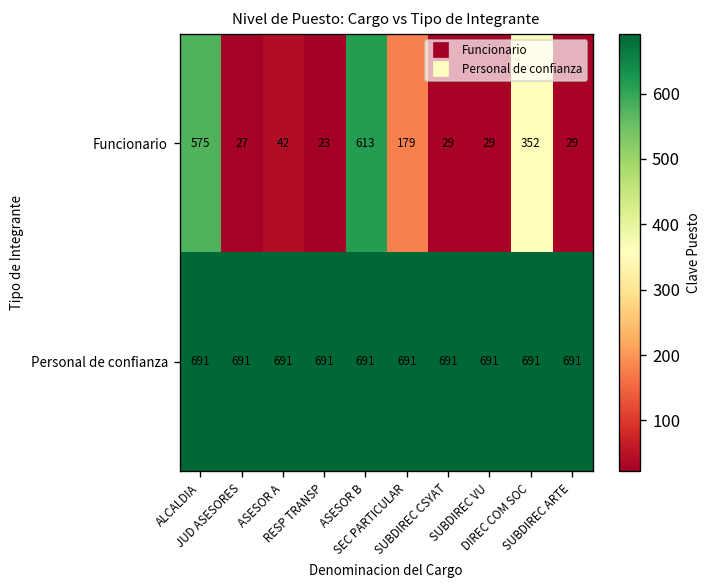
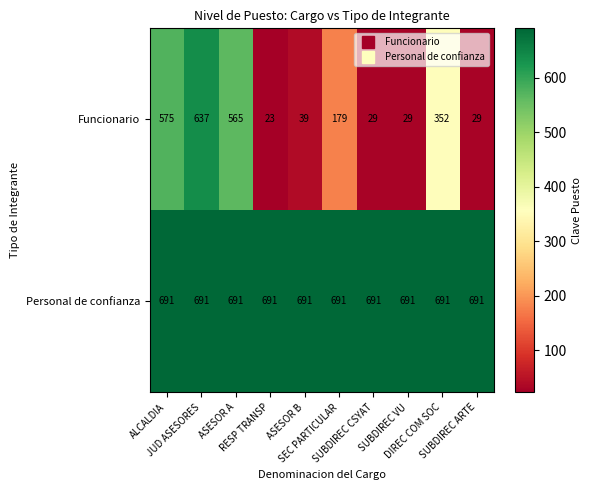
Funcionario, JUD ASESORES: 27 -> 637
Funcionario, ASESOR A: 42 -> 565
Funcionario, ASESOR B: 613 -> 39
